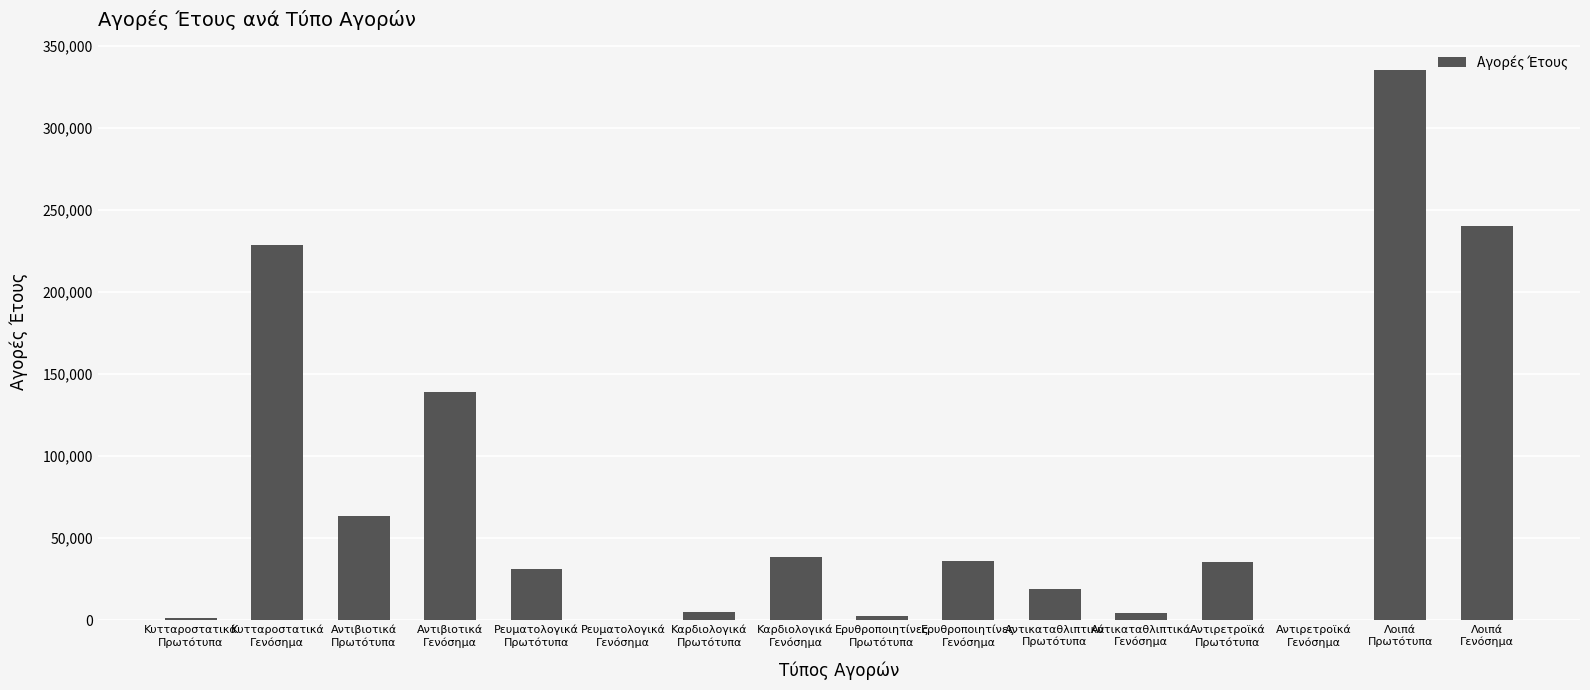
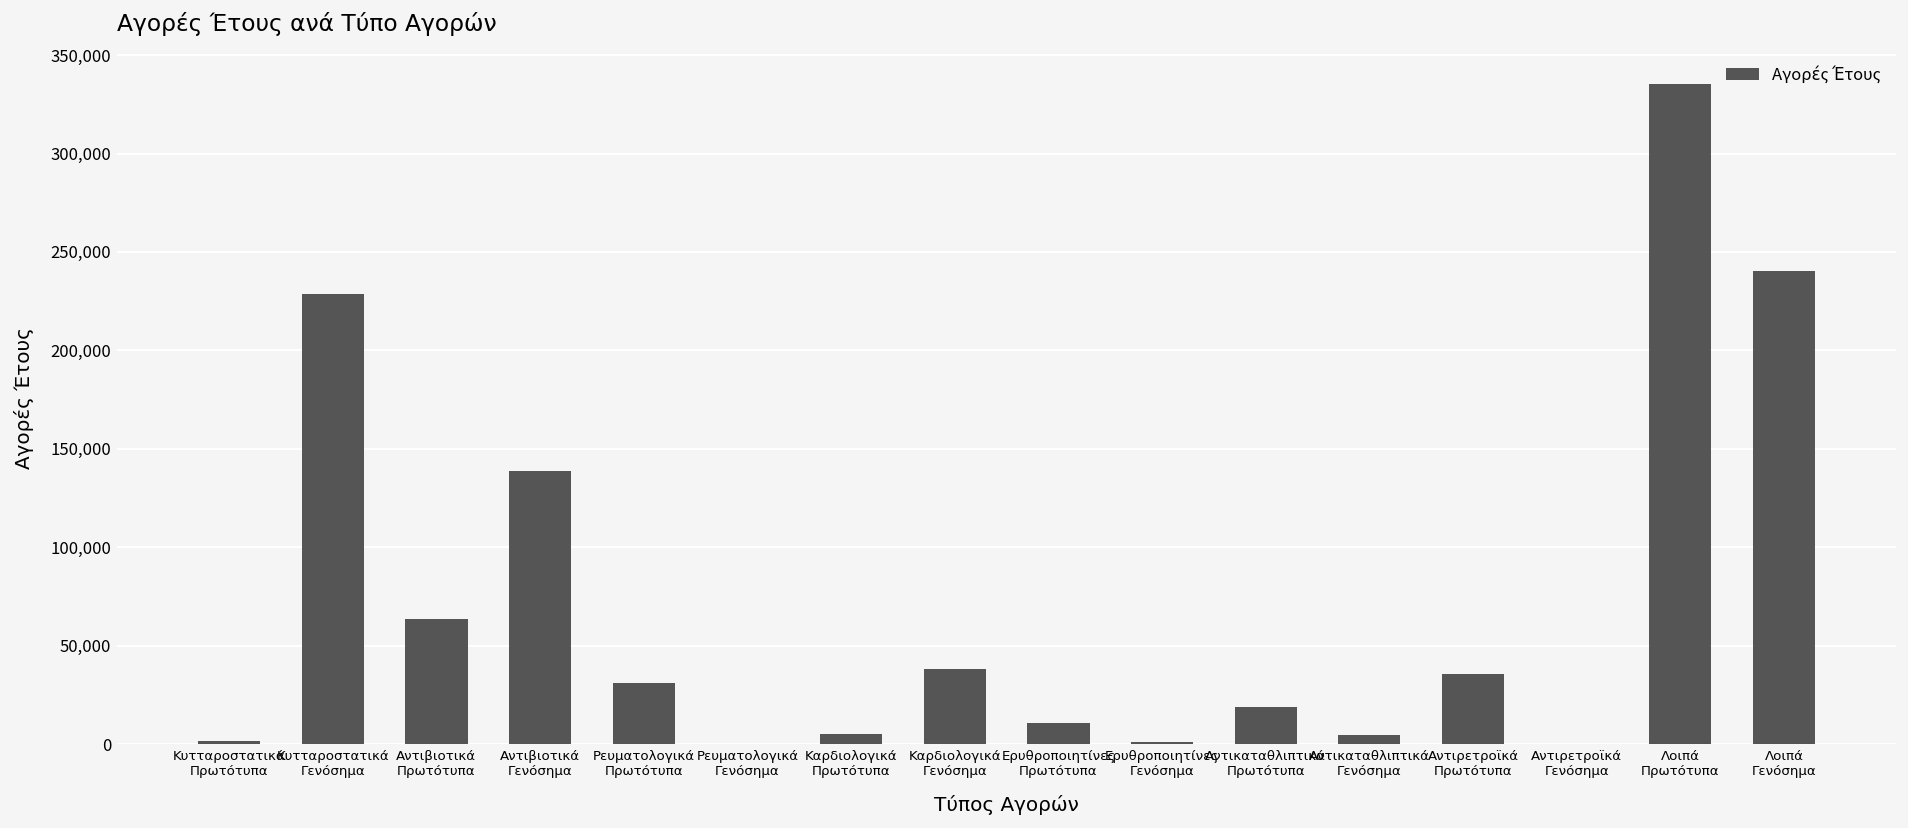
Ερυθροποιητίνες Πρωτότυπα: 3,000 -> 11,000
Ερυθροποιητίνες Γενόσημα: 36,000 -> 1,000
